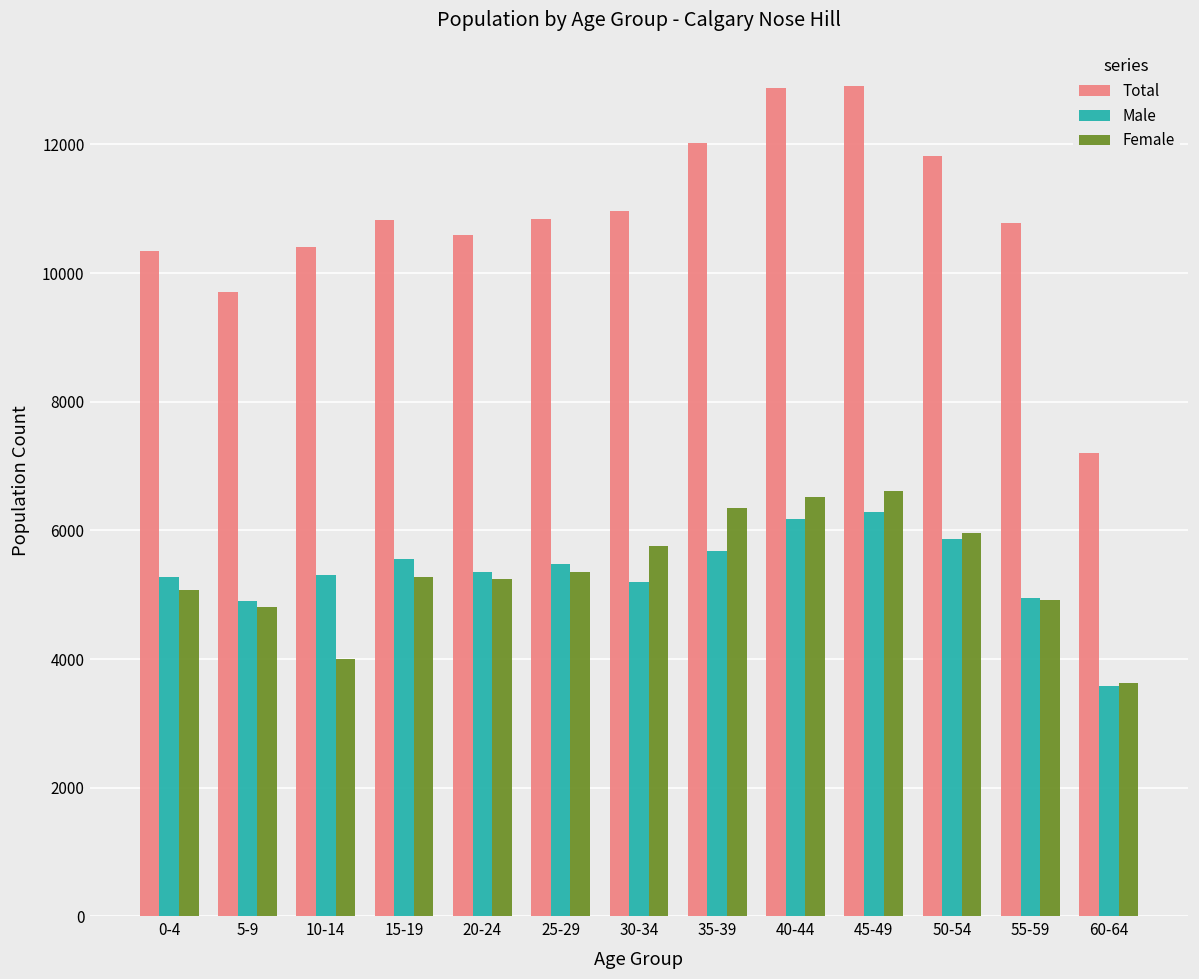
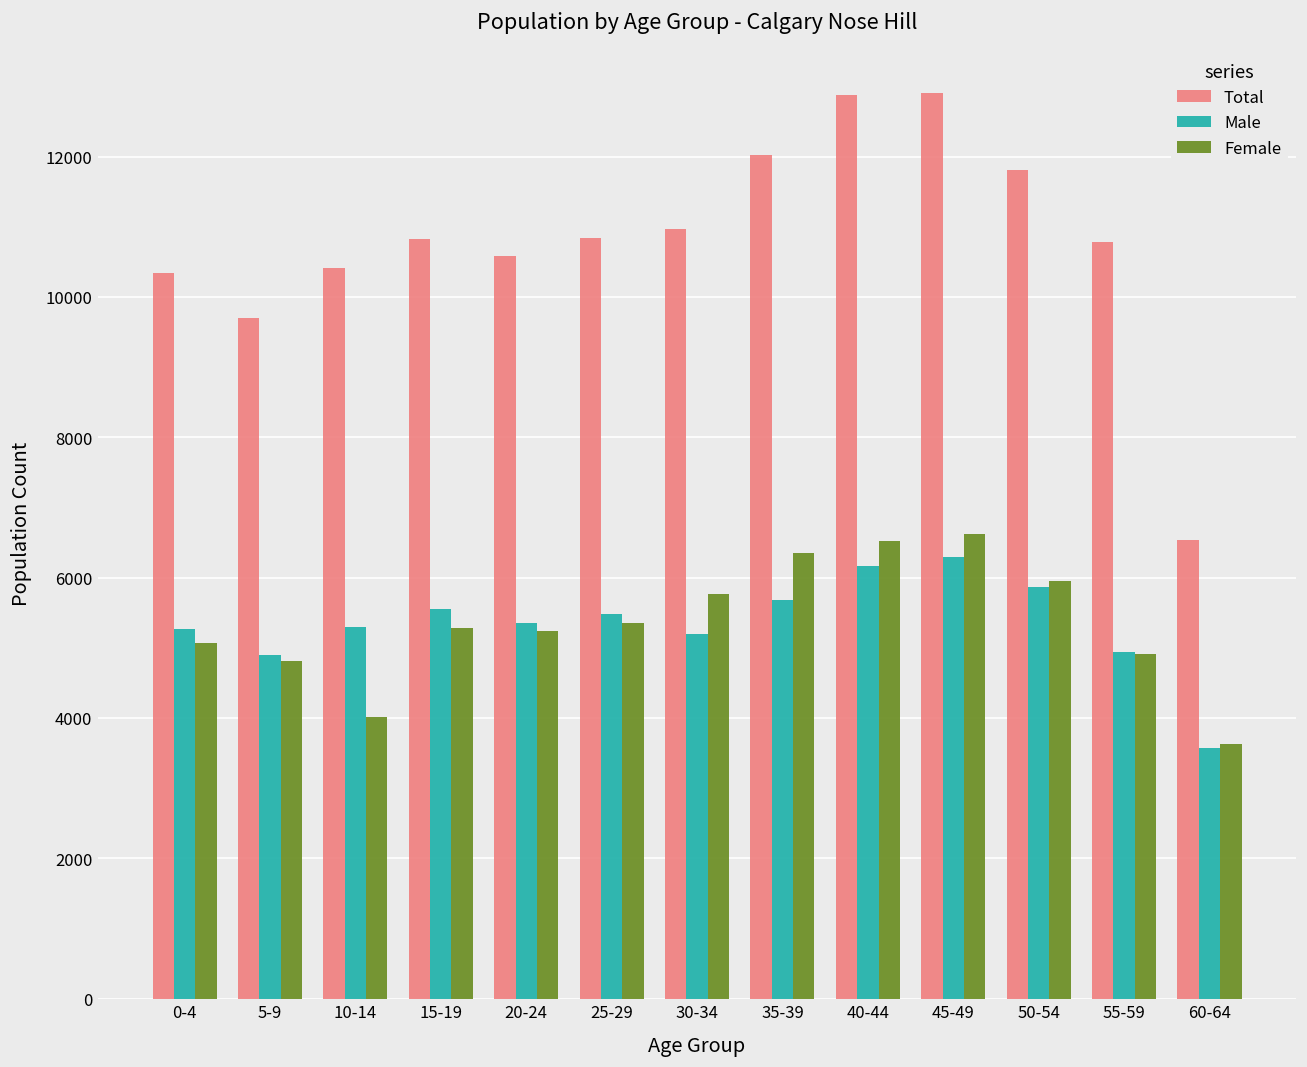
Total, 60-64: 7200 -> 6500
